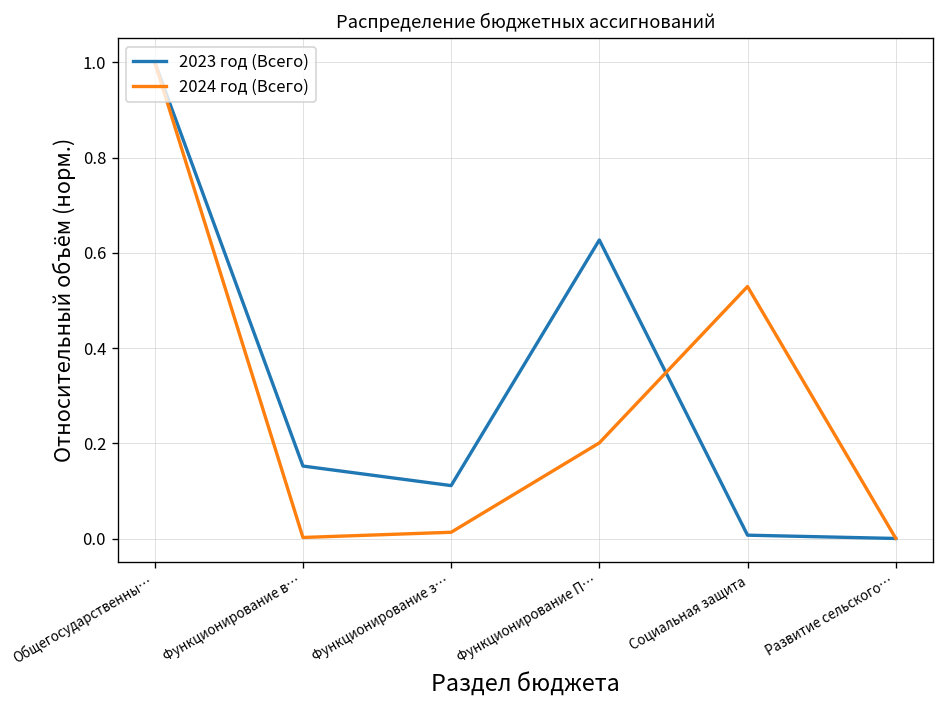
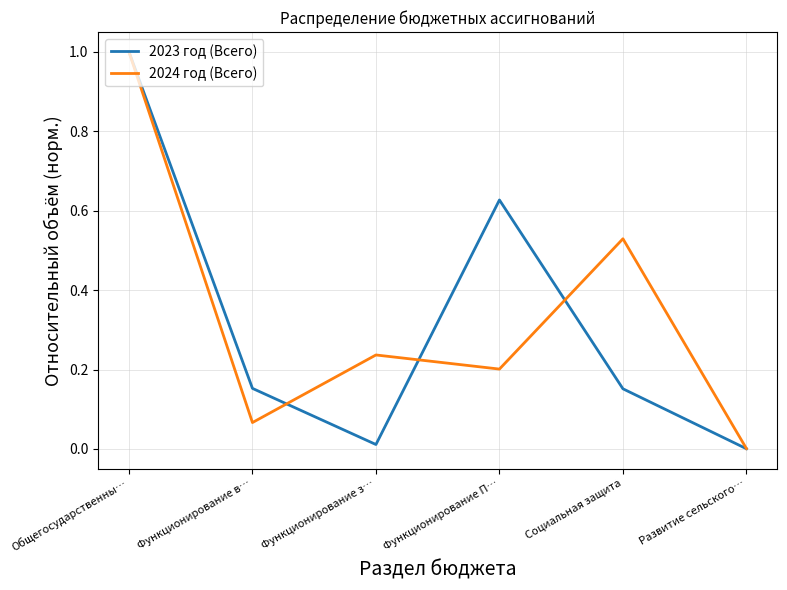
2024 год (Всего), Функционирование в…: 0.00 -> 0.07
2023 год (Всего), Функционирование з…: 0.11 -> 0.01
2024 год (Всего), Функционирование з…: 0.01 -> 0.24
2023 год (Всего), Социальная защита: 0.01 -> 0.15
